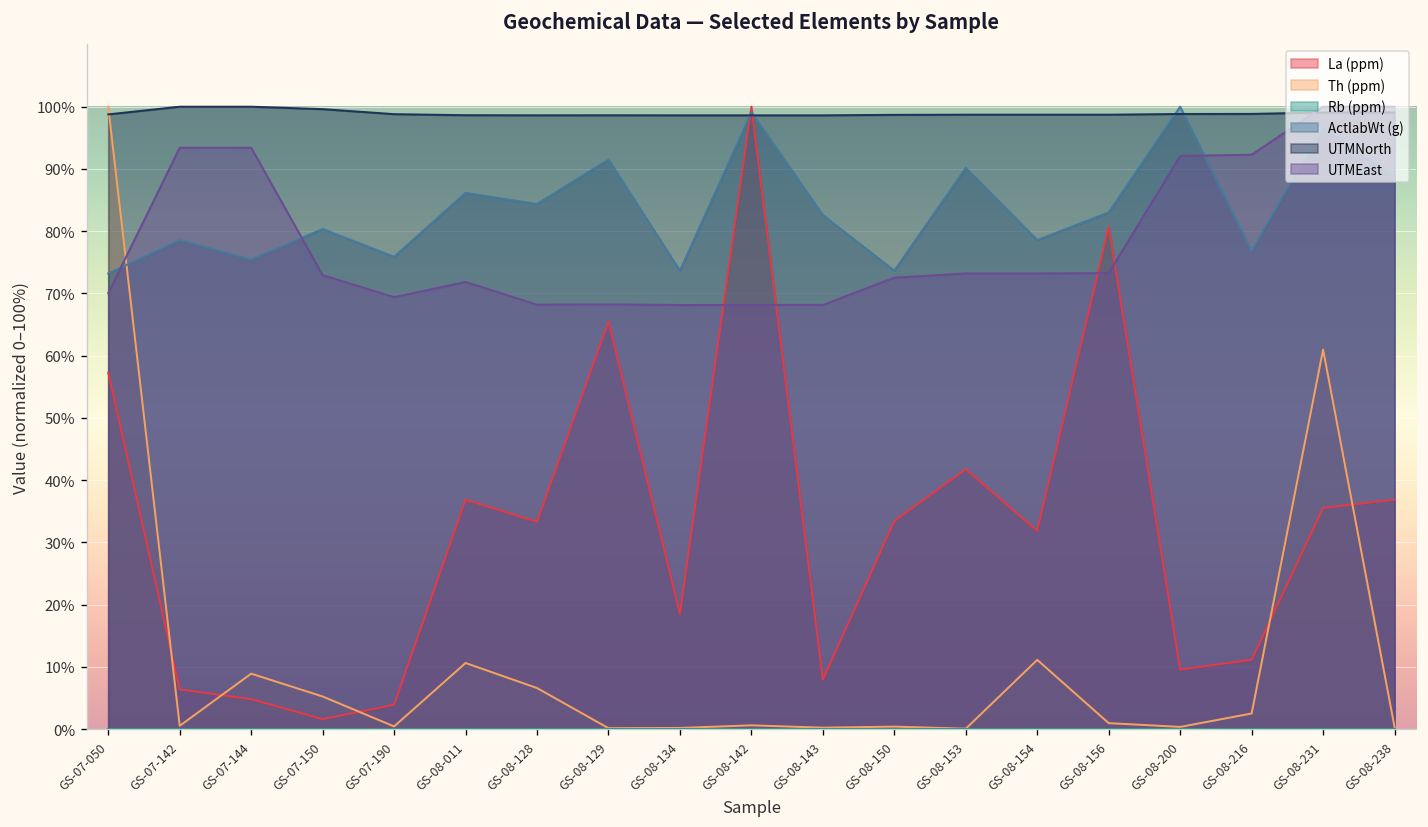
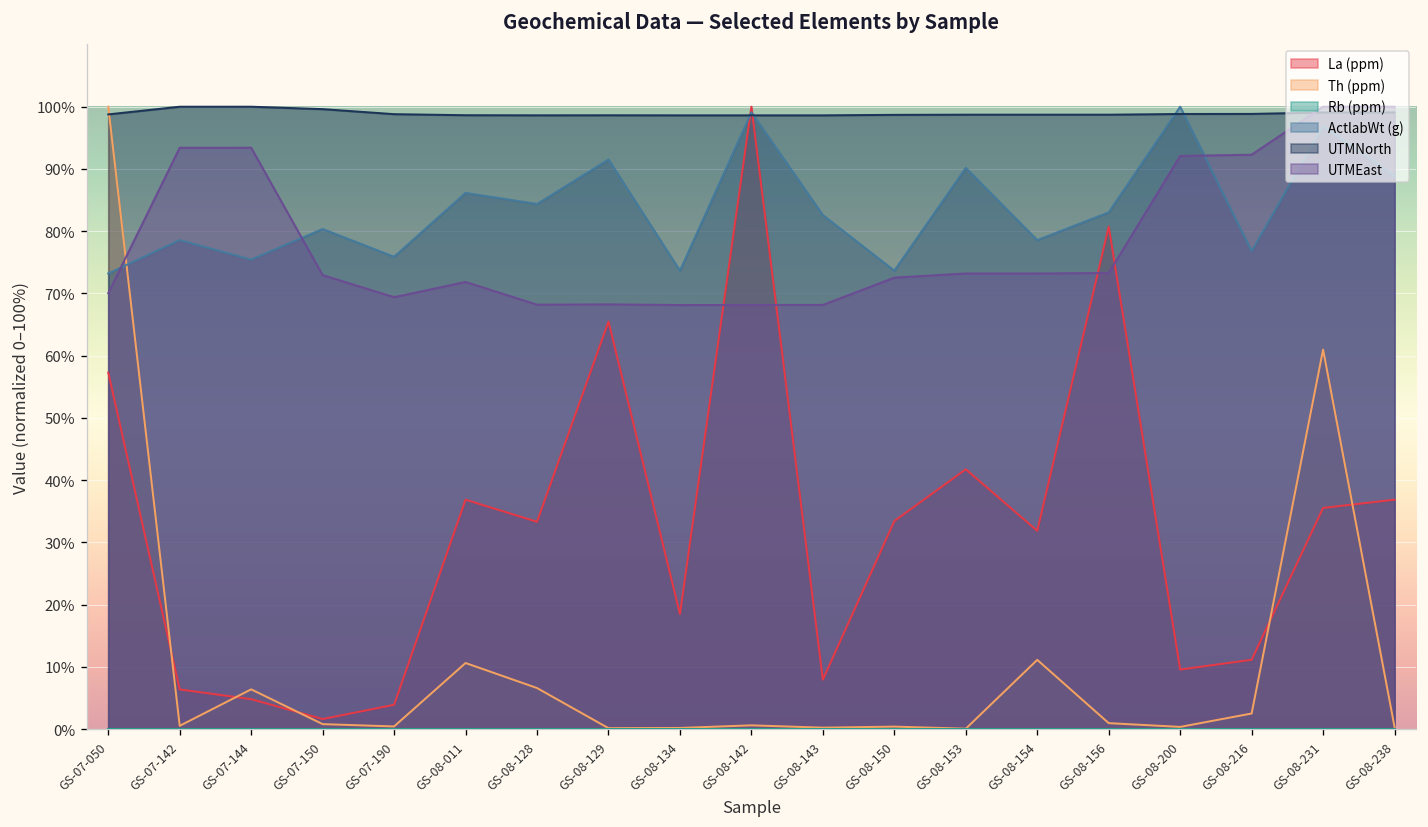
Th (ppm), GS-07-144: 9% -> 6%
Th (ppm), GS-07-150: 5% -> 1%
